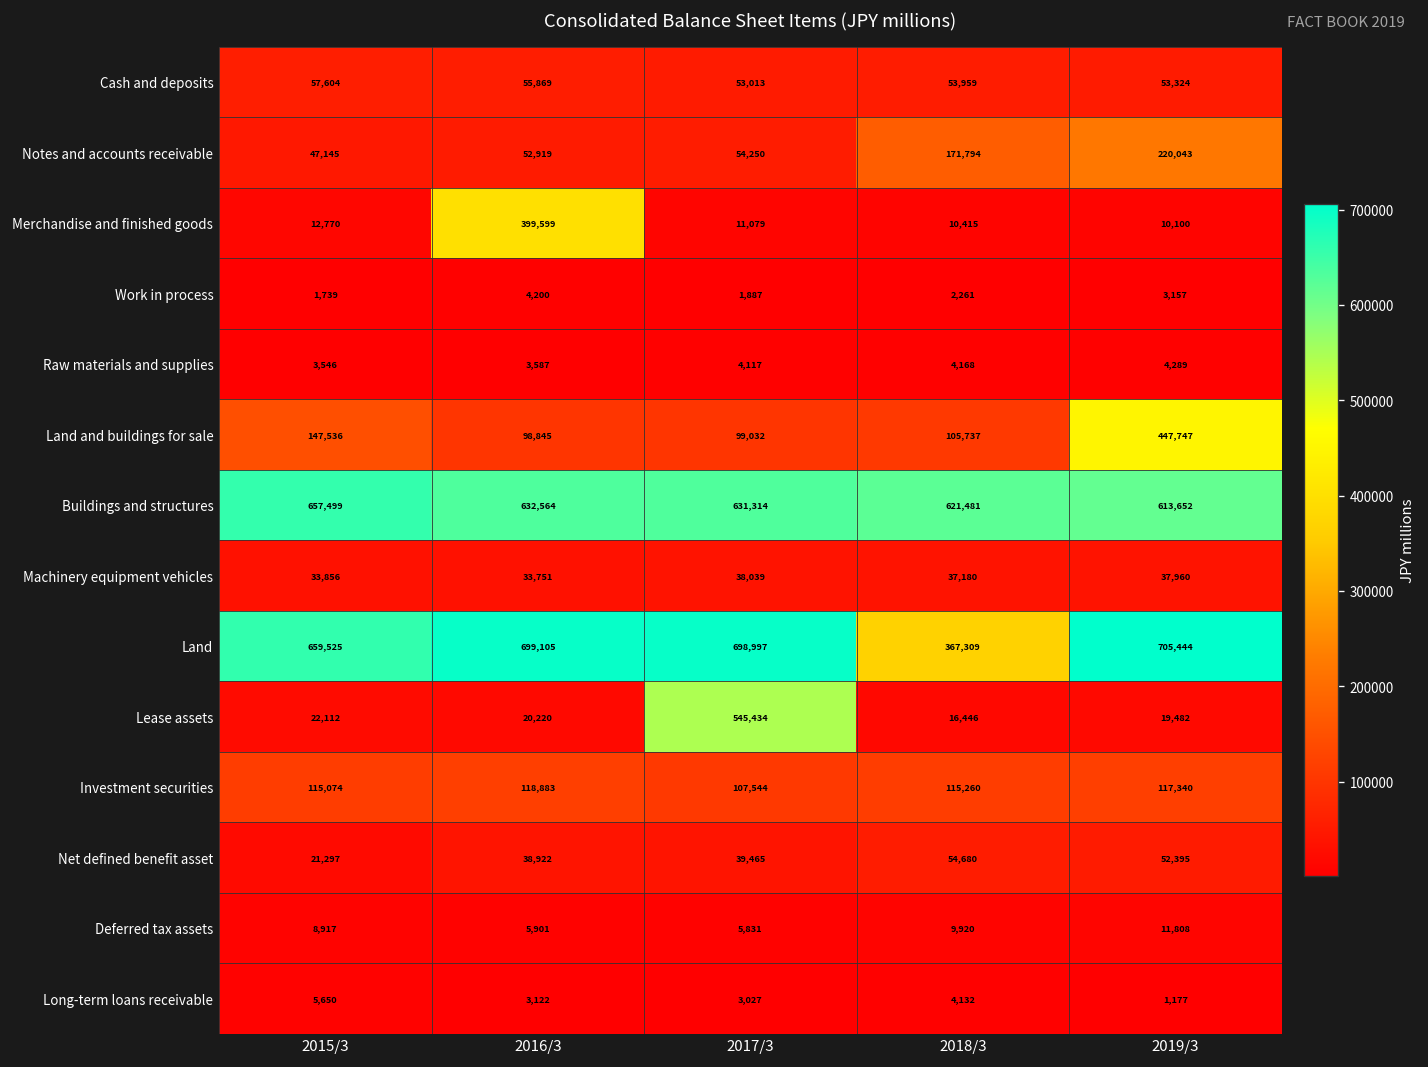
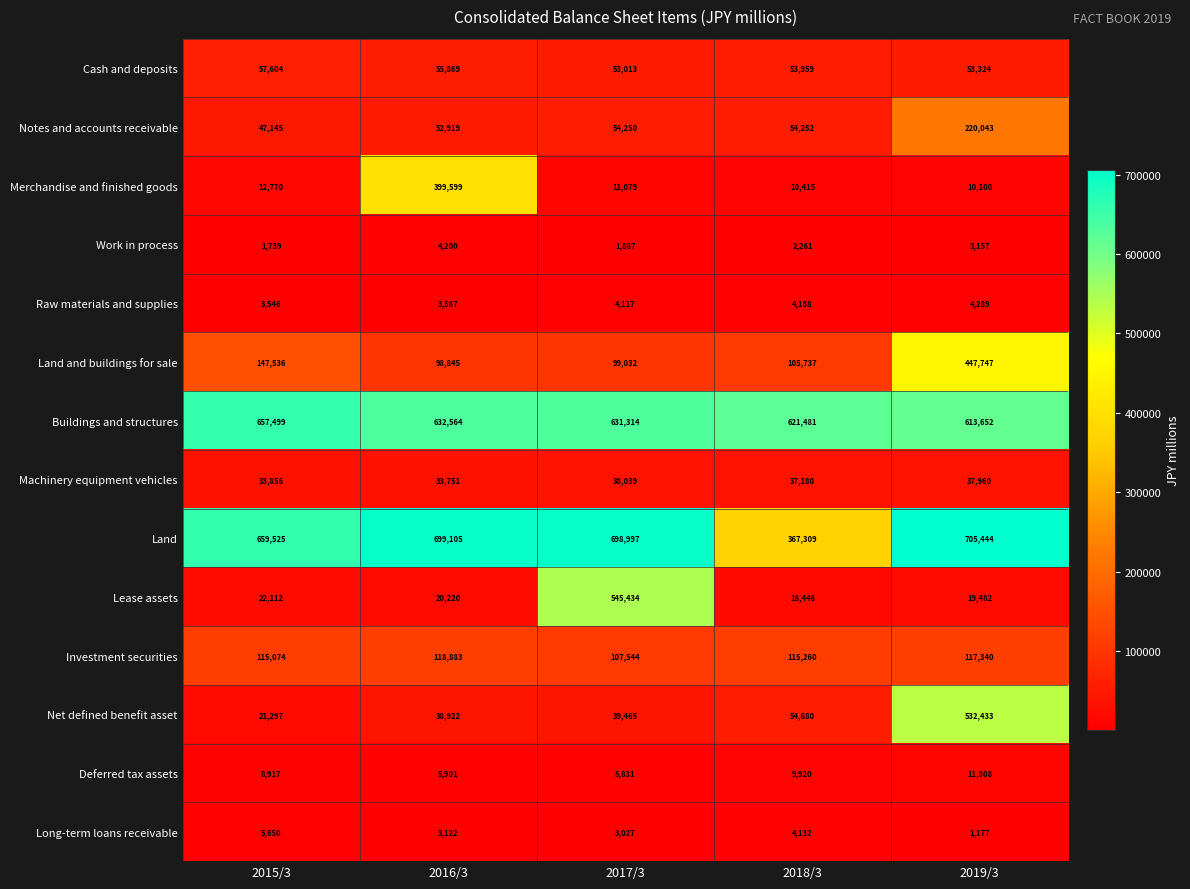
Notes and accounts receivable, 2018/3: 171,794 -> 54,252
Net defined benefit asset, 2019/3: 52,395 -> 532,433
